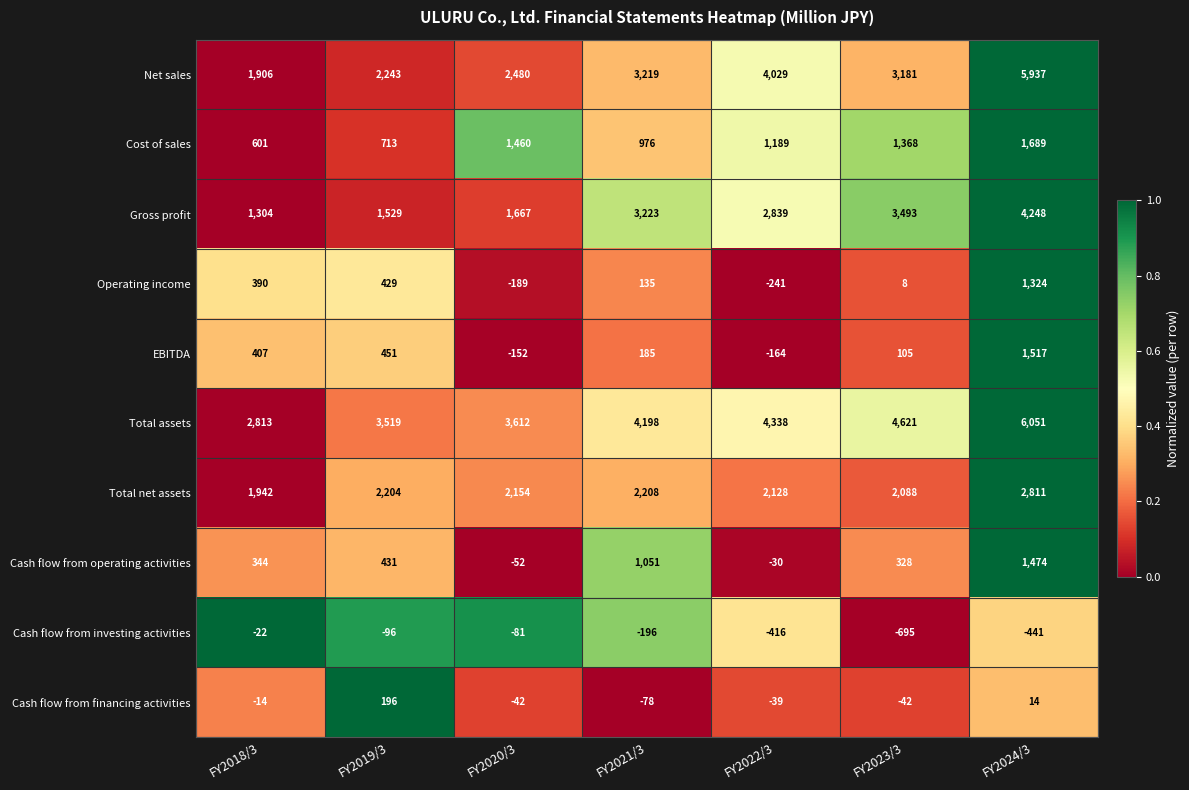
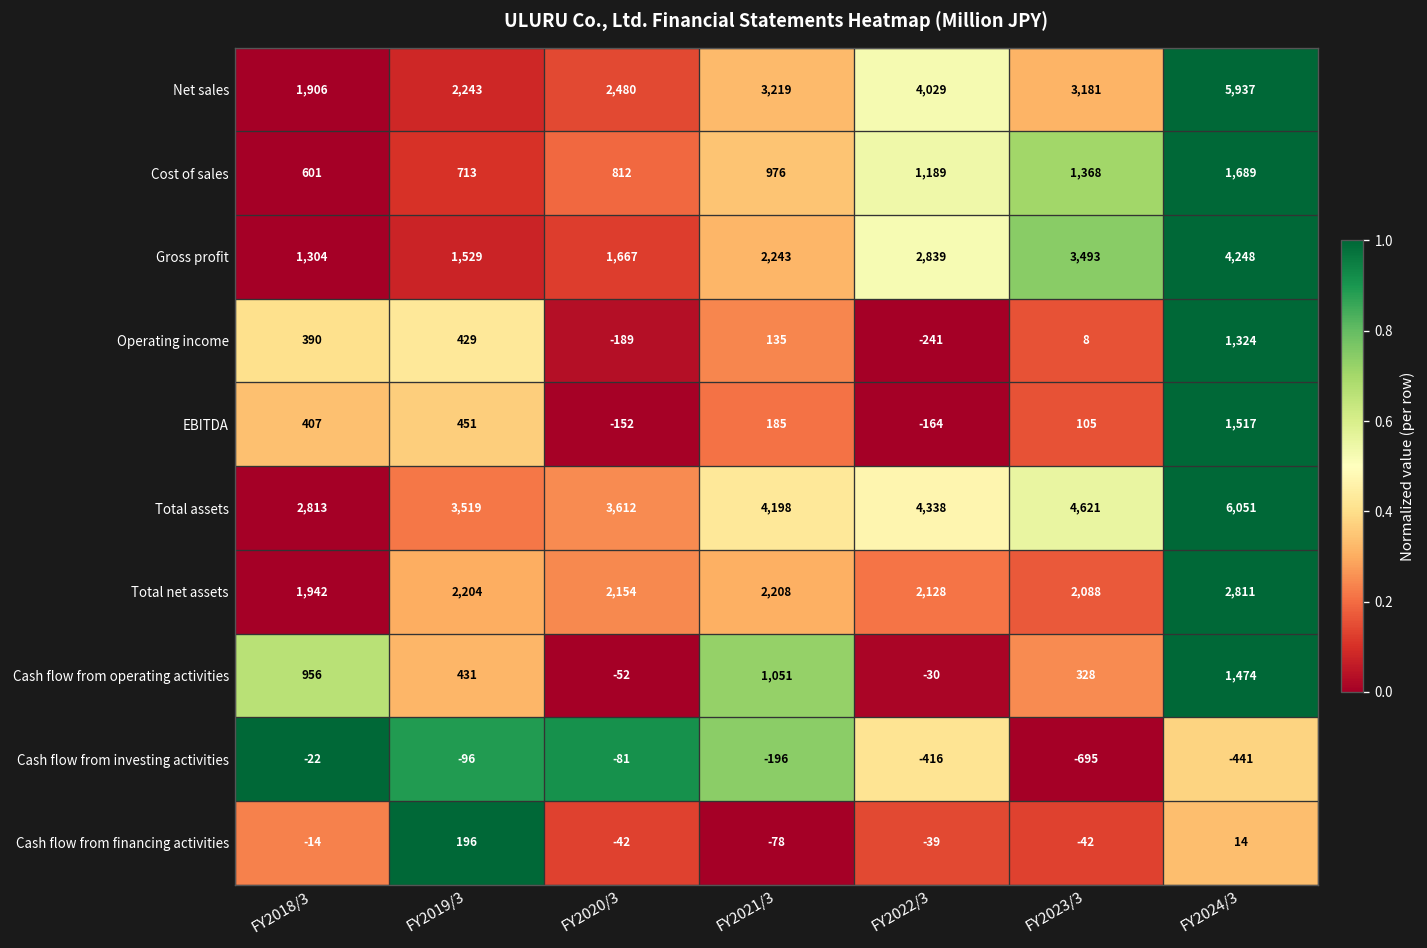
Cost of sales, FY2020/3: 1,460 -> 812
Gross profit, FY2021/3: 3,223 -> 2,243
Cash flow from operating activities, FY2018/3: 344 -> 956
